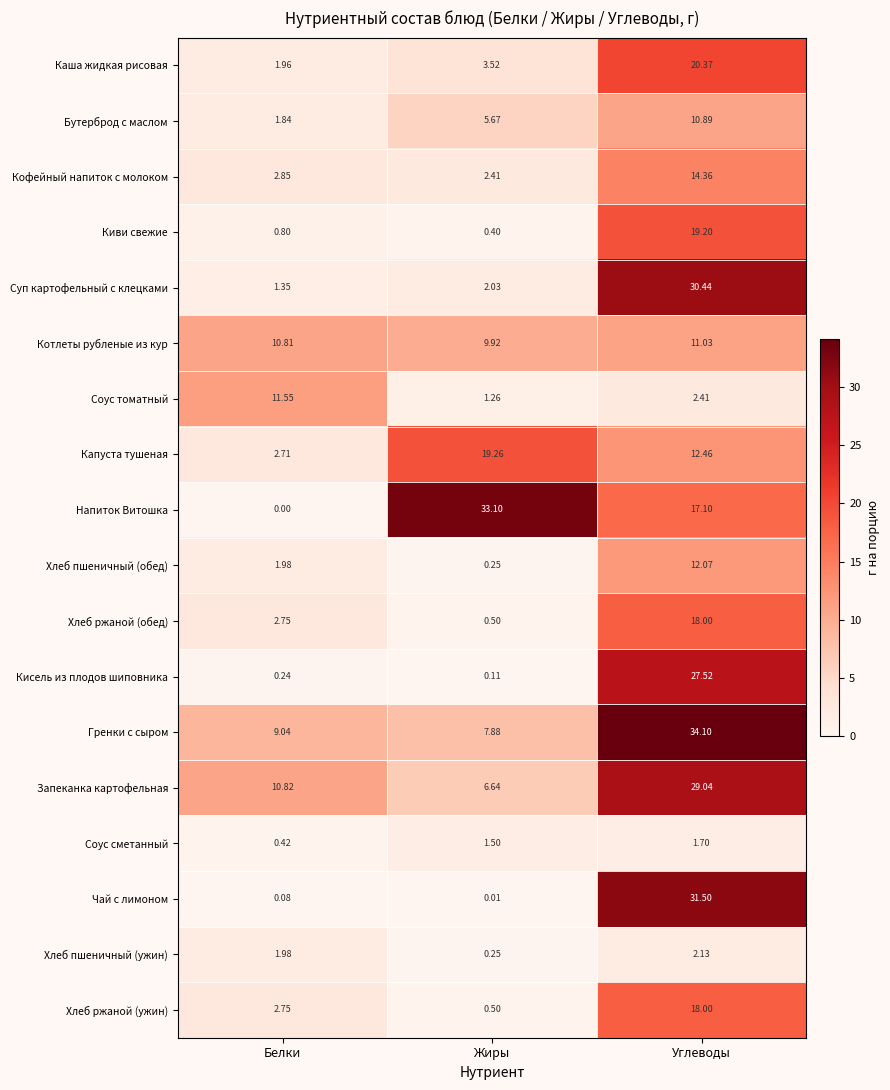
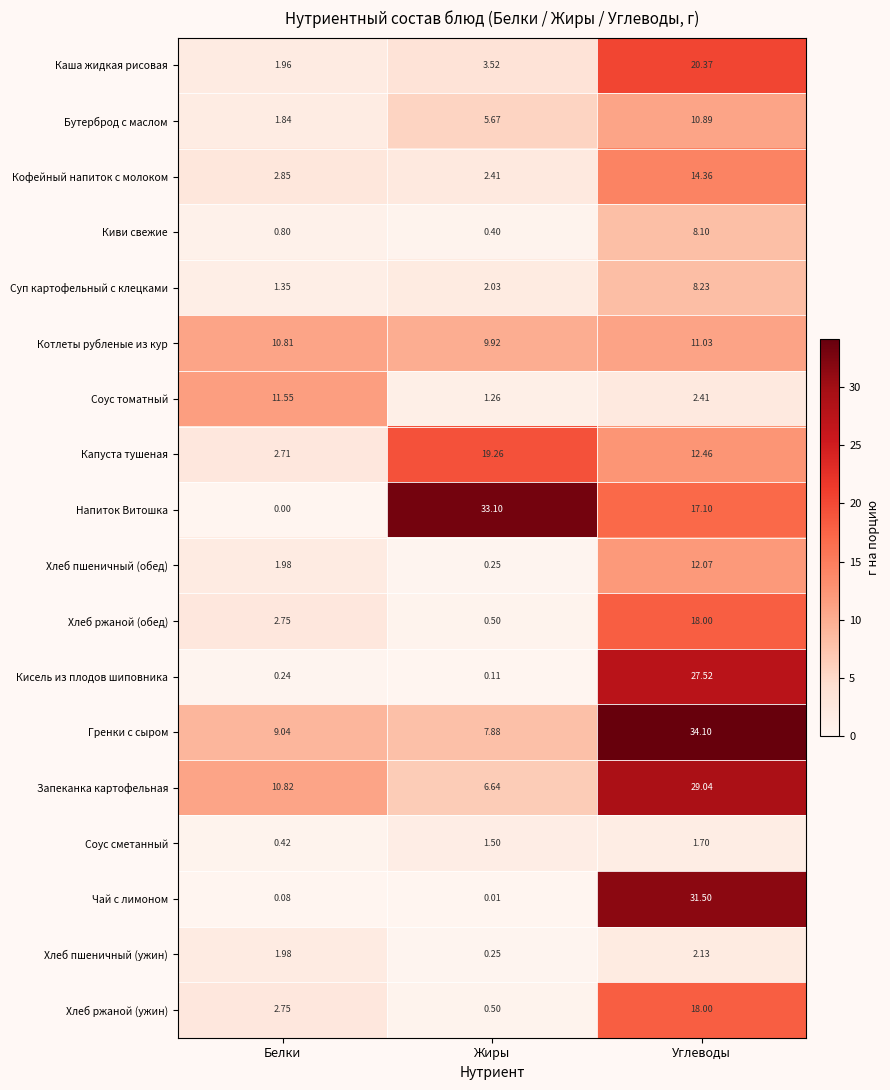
Киви свежие, Углеводы: 19.20 -> 8.10
Суп картофельный с клецками, Углеводы: 30.44 -> 8.23
